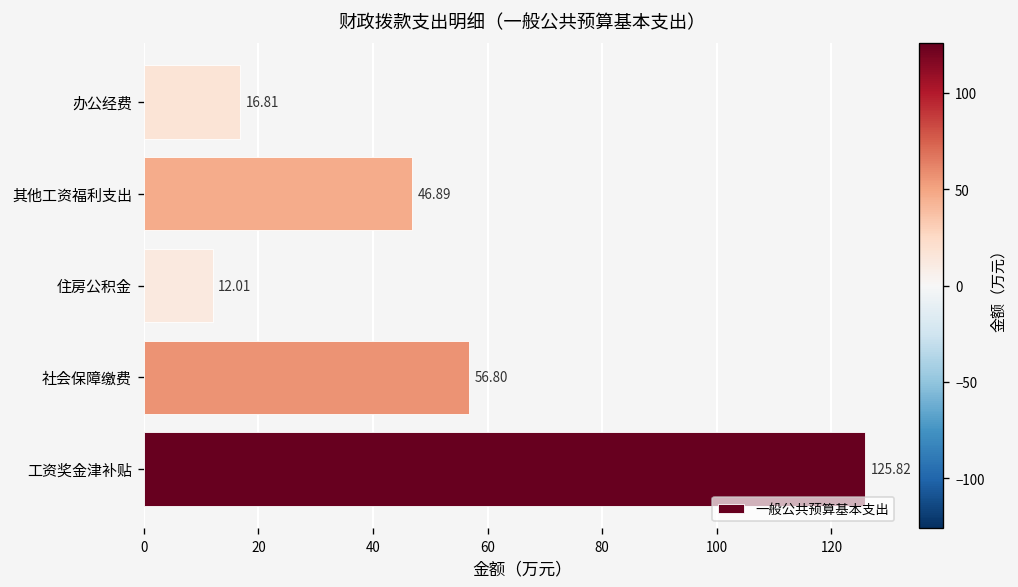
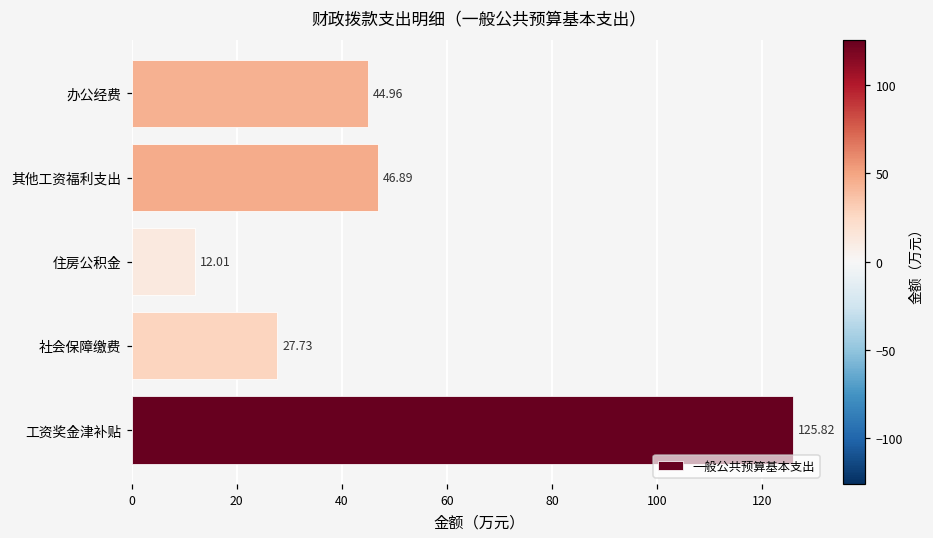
办公经费: 16.81 -> 44.96
社会保障缴费: 56.80 -> 27.73
